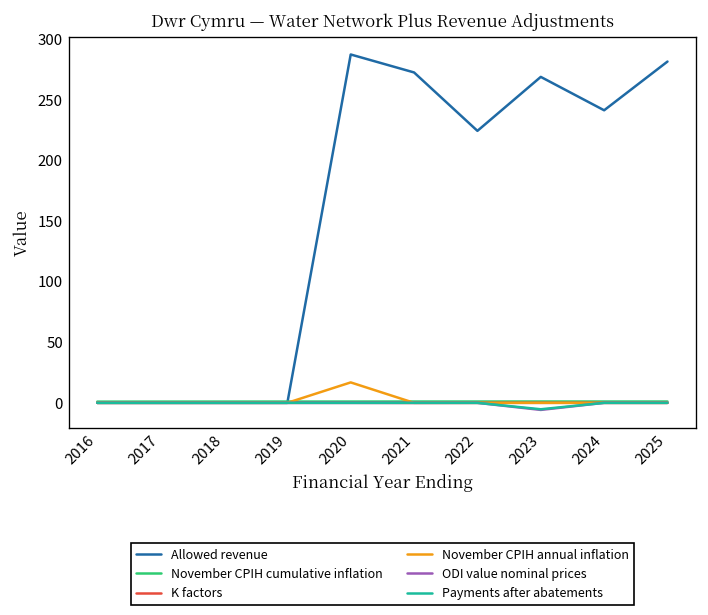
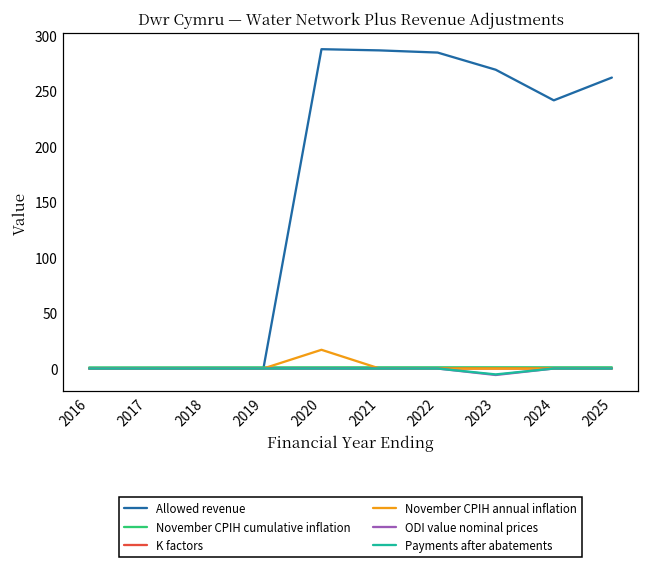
Allowed revenue, 2021: 273 -> 287
Allowed revenue, 2022: 225 -> 285
Allowed revenue, 2025: 282 -> 262
